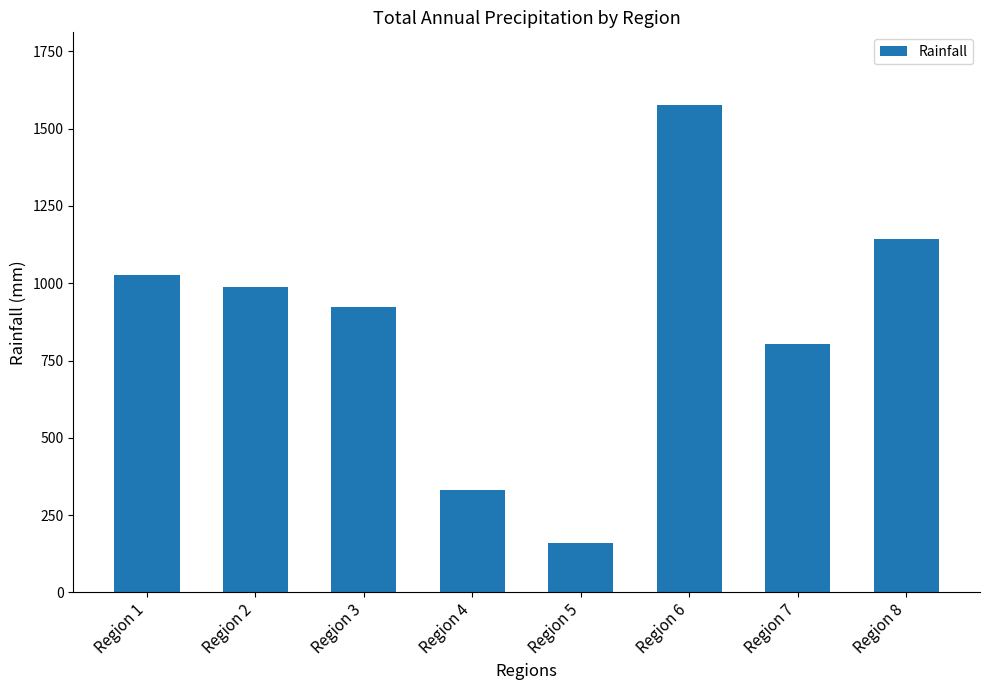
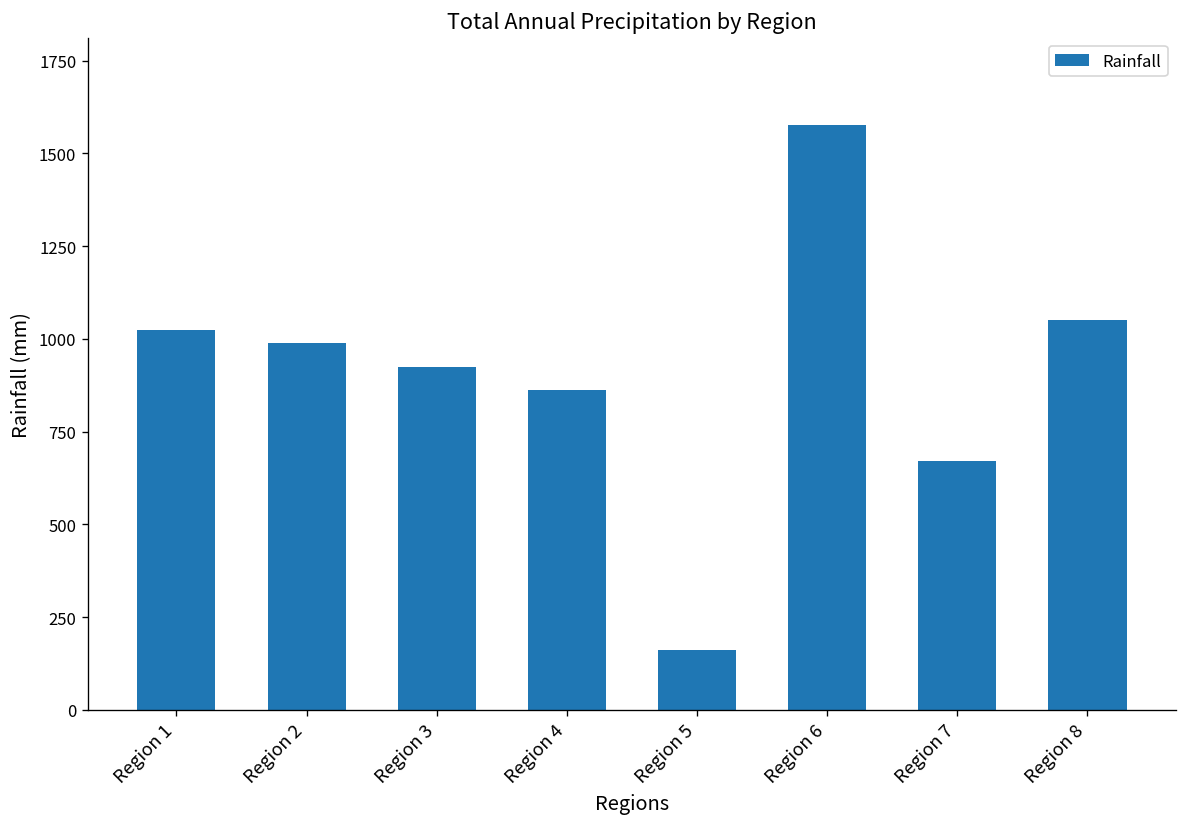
Region 4: 330 -> 860
Region 7: 800 -> 670
Region 8: 1140 -> 1050
